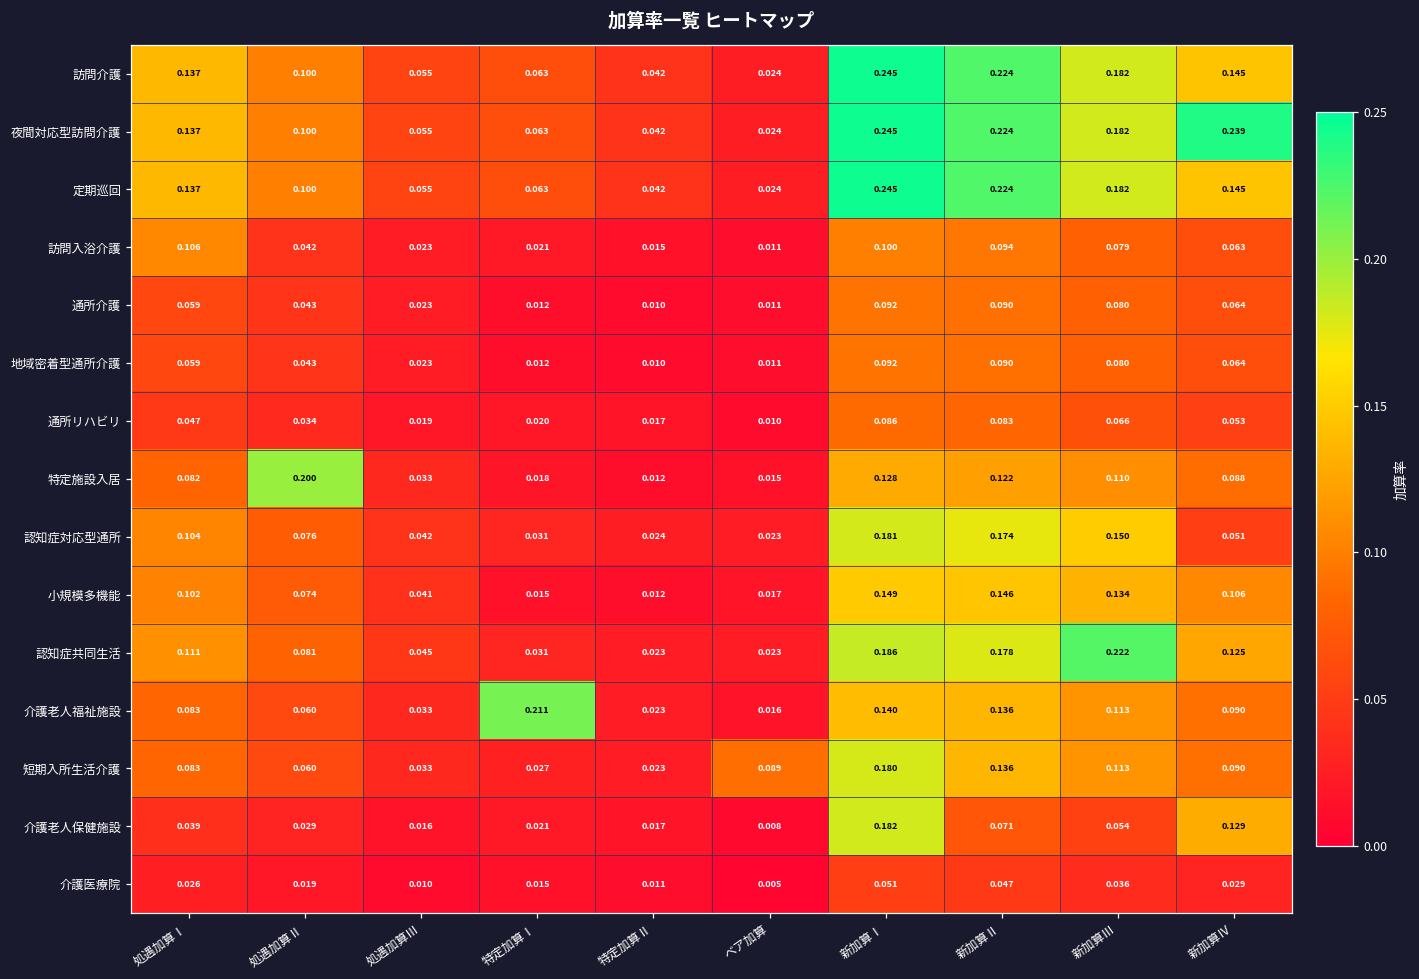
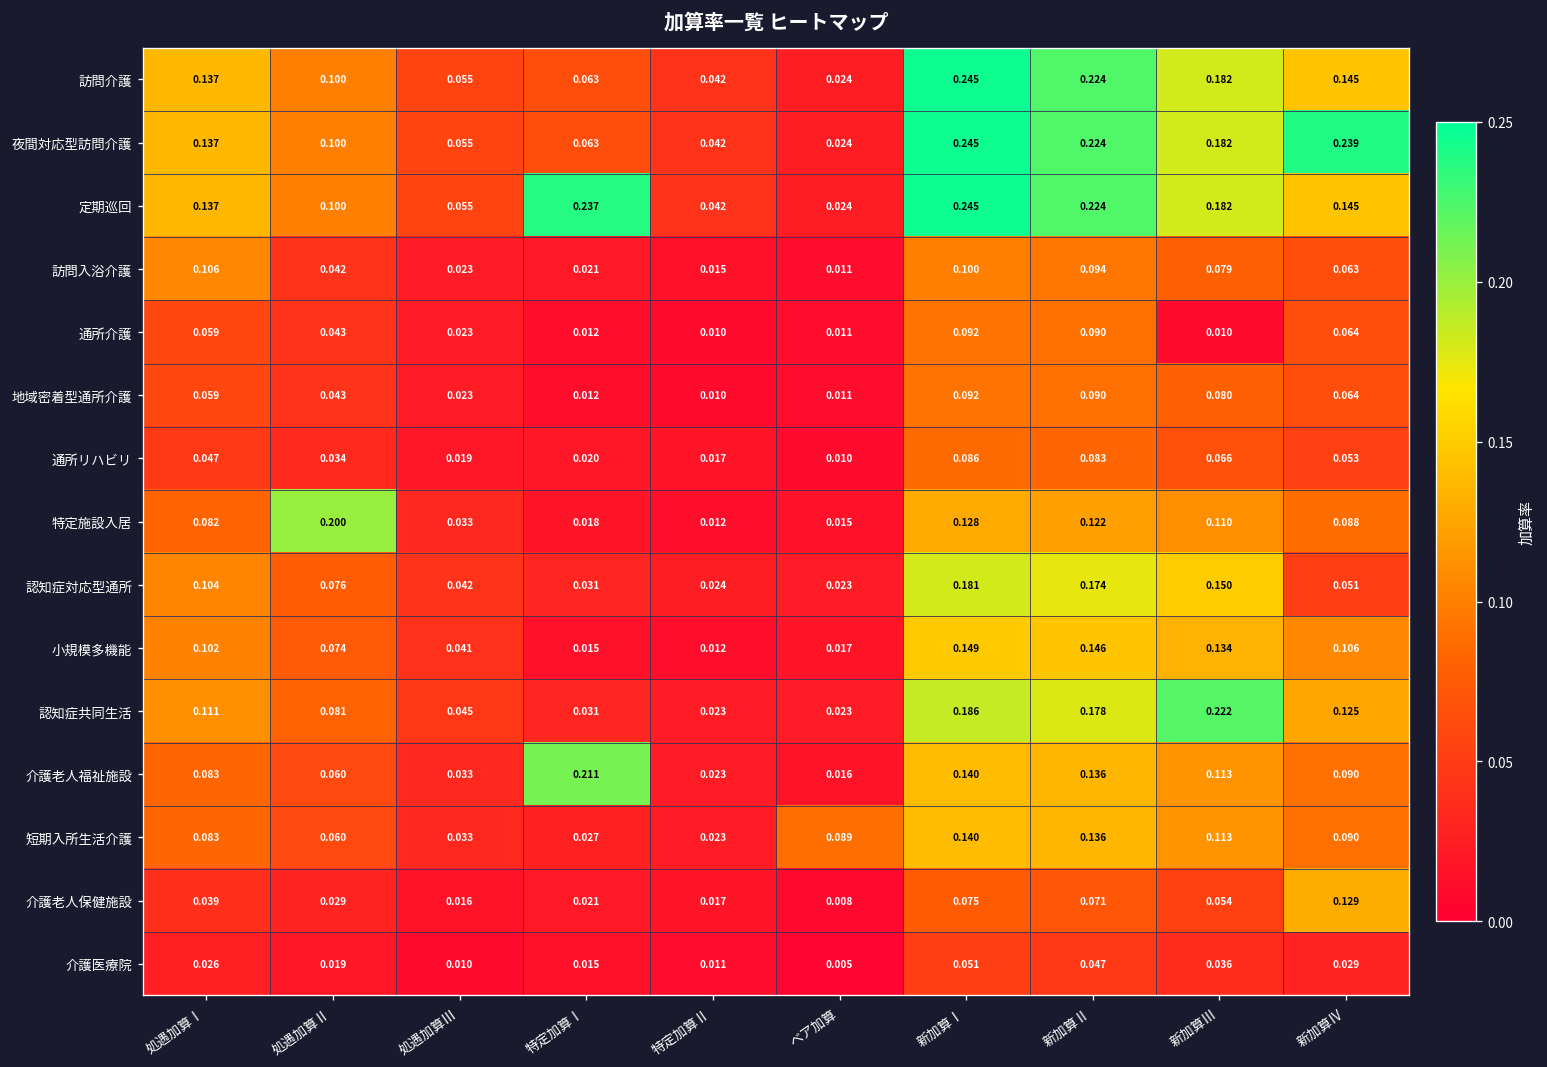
定期巡回, 特定加算Ⅰ: 0.063 -> 0.237
通所介護, 新加算Ⅲ: 0.080 -> 0.010
短期入所生活介護, 新加算Ⅰ: 0.180 -> 0.140
介護老人保健施設, 新加算Ⅰ: 0.182 -> 0.075
